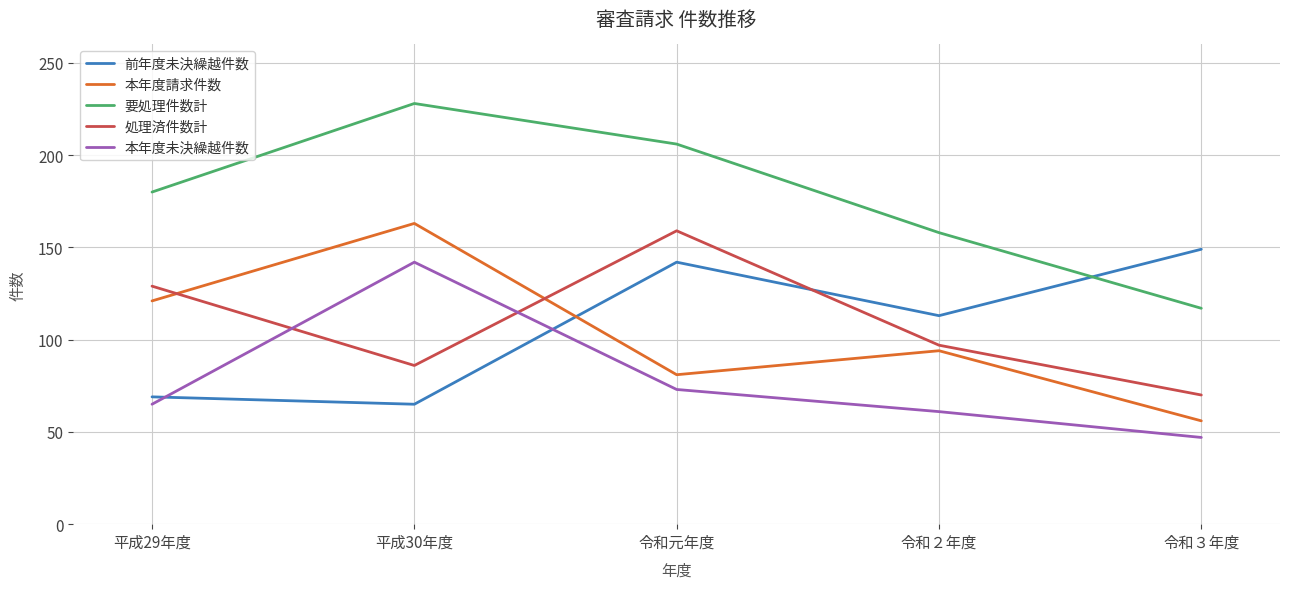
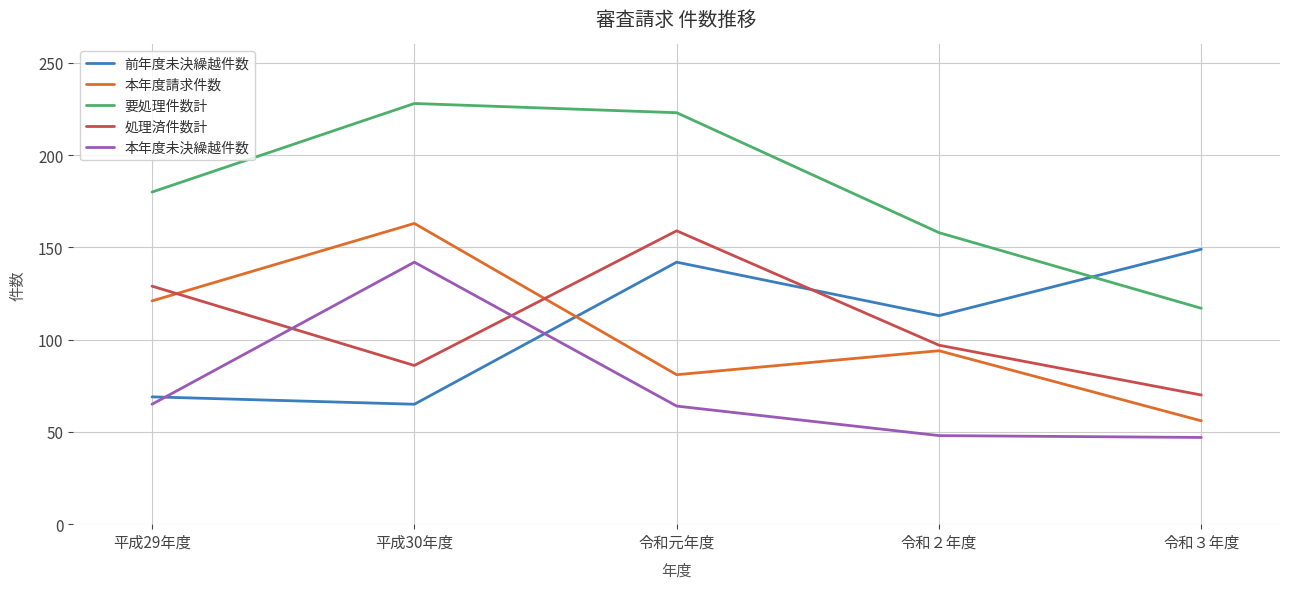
要処理件数計, 令和元年度: 206 -> 223
本年度未決繰越件数, 令和元年度: 73 -> 64
本年度未決繰越件数, 令和２年度: 61 -> 48
